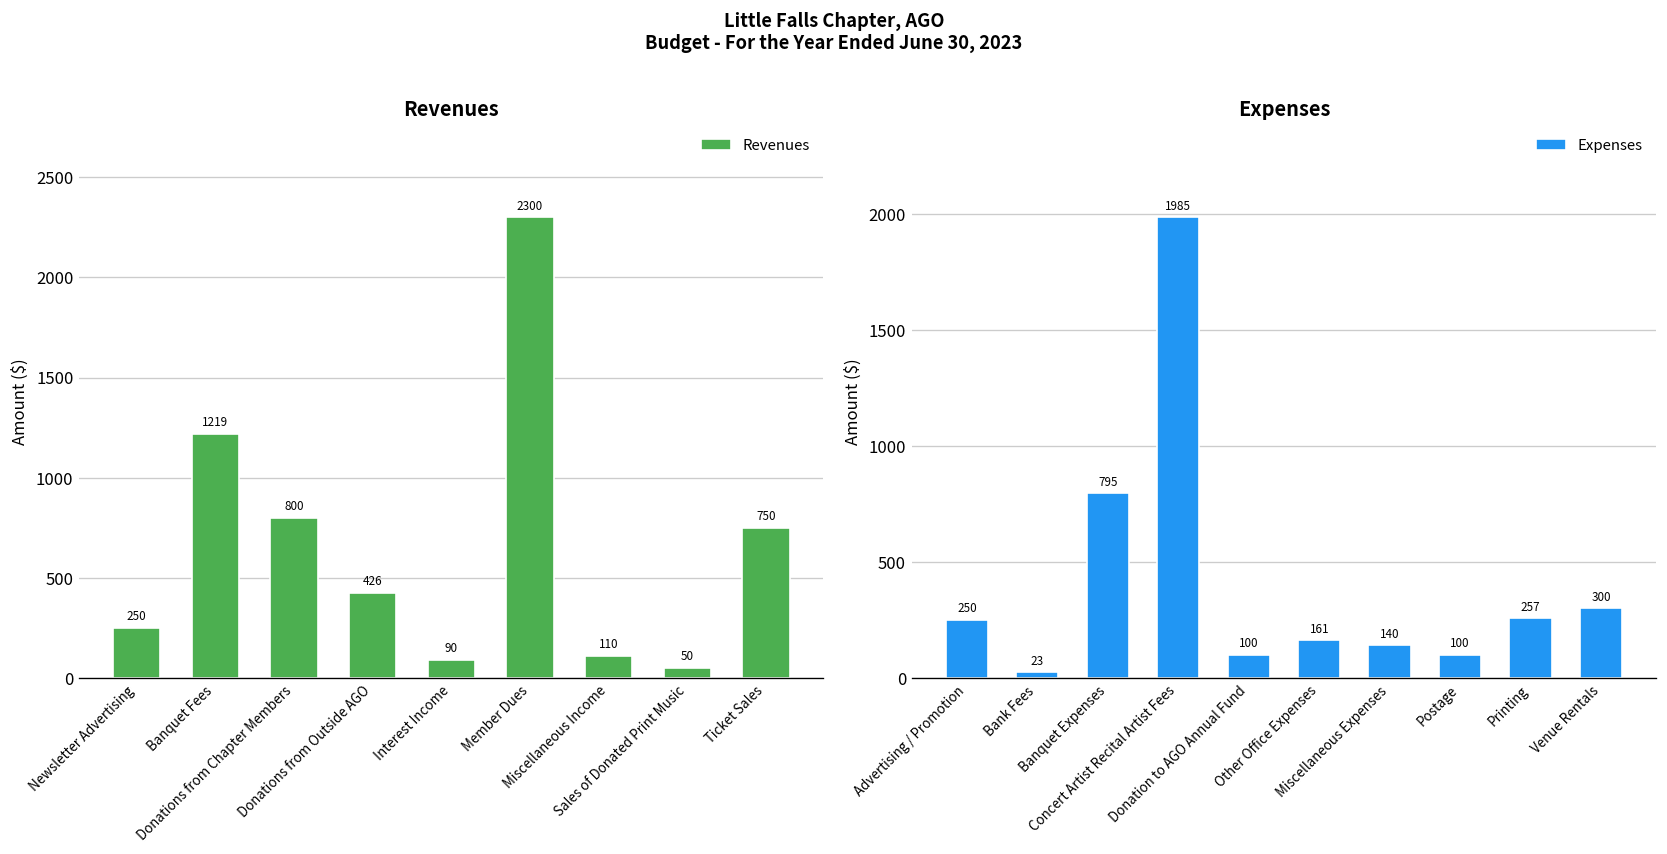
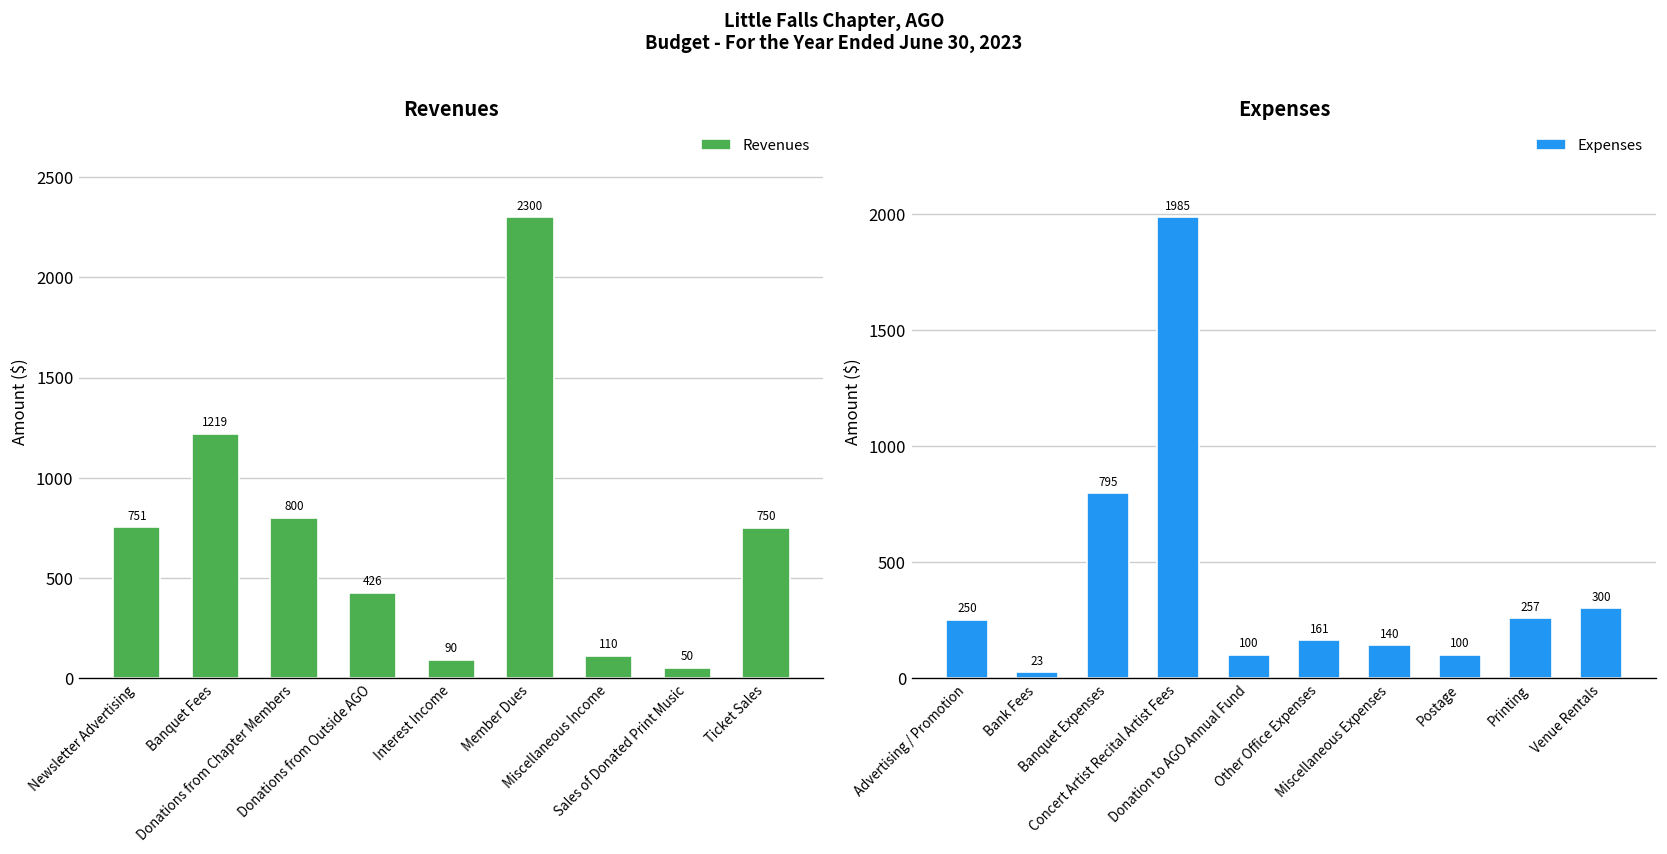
Revenues, Newsletter Advertising: 250 -> 751
